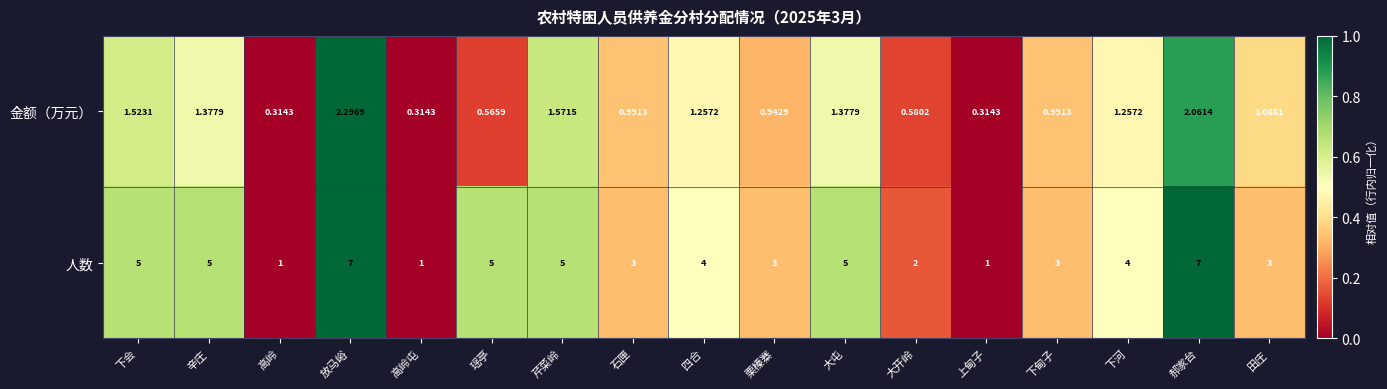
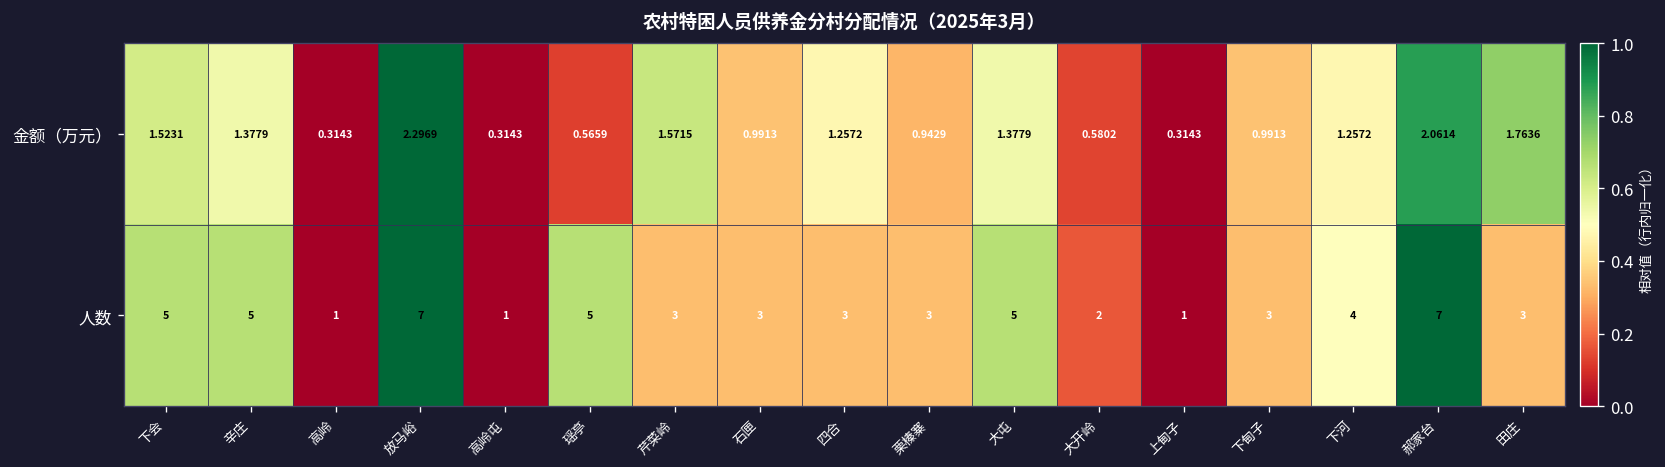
金额（万元）, 田庄: 1.0881 -> 1.7636
人数, 芹菜岭: 5 -> 3
人数, 四合: 4 -> 3
